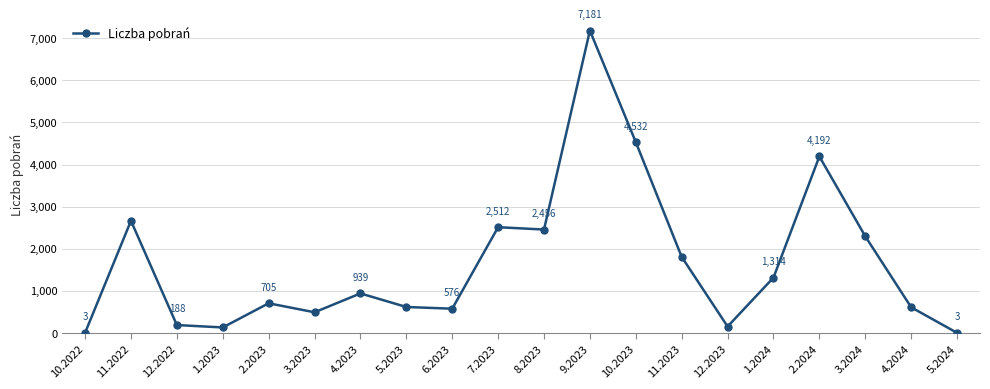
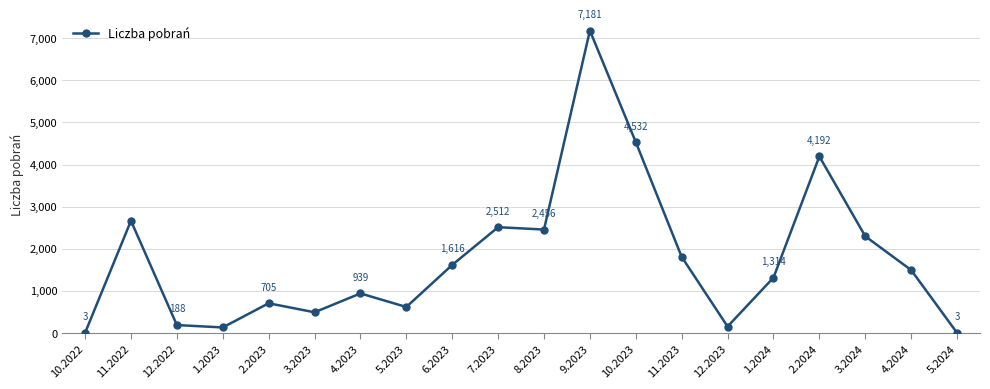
6.2023: 576 -> 1,616
4.2024: 600 -> 1,500
